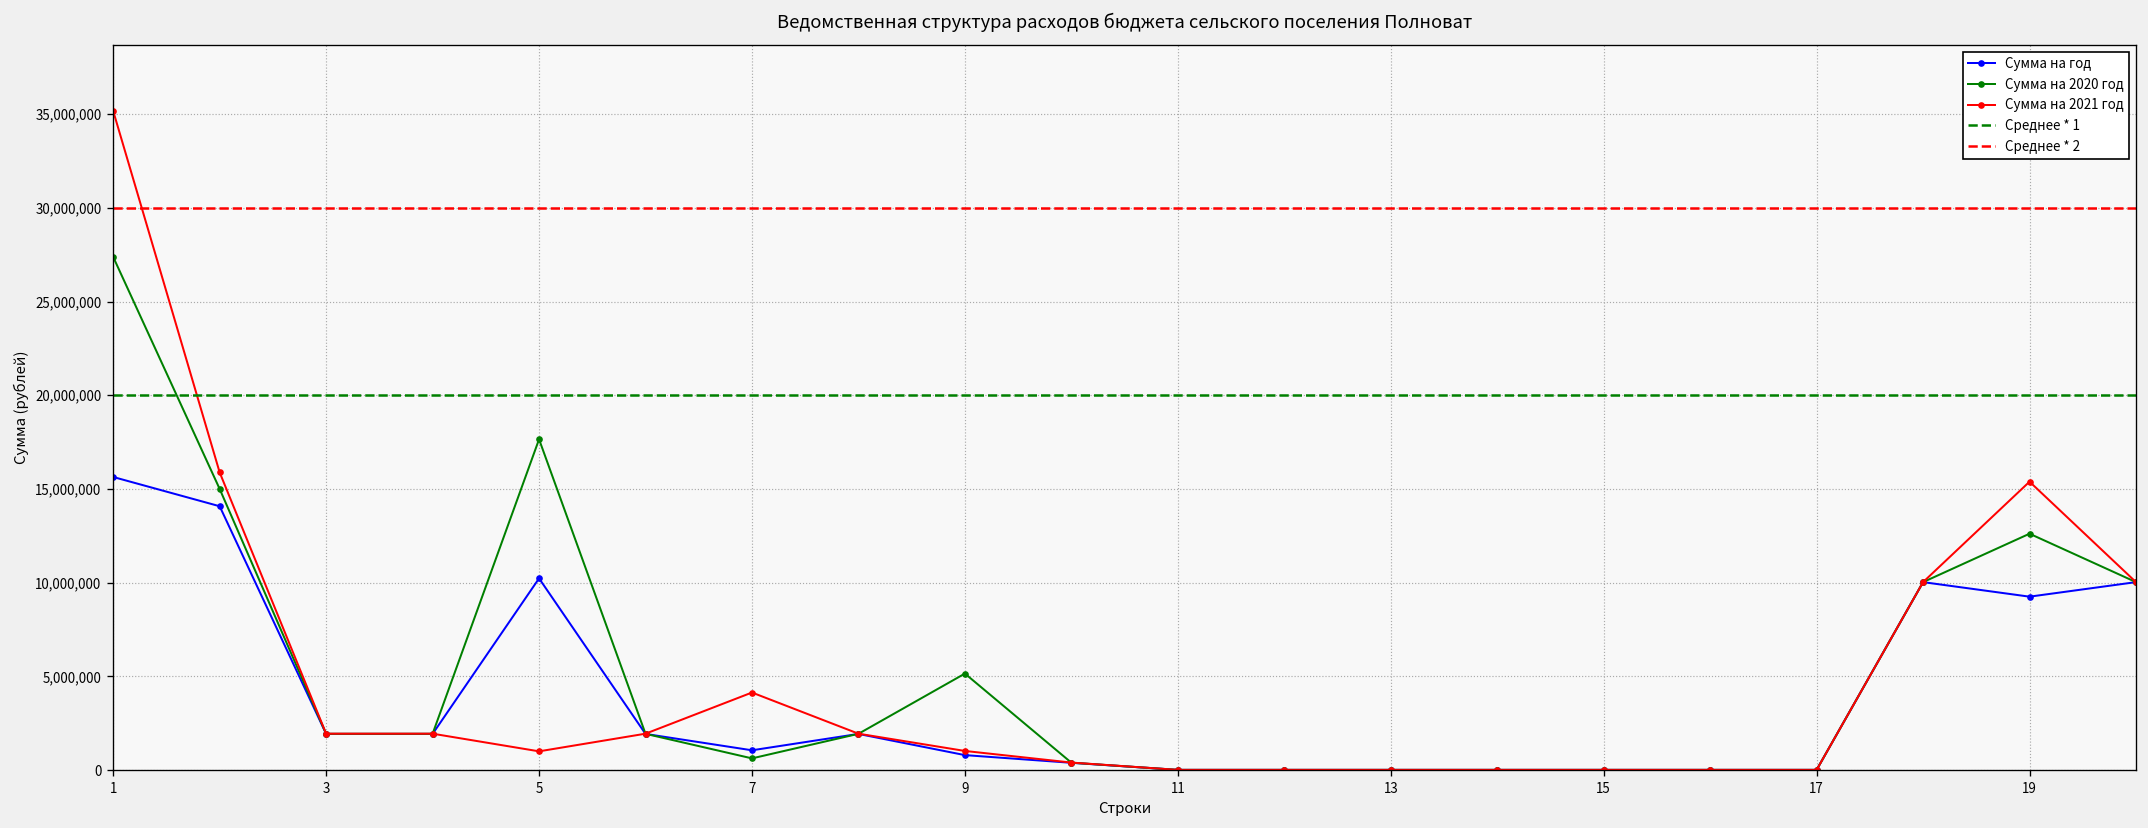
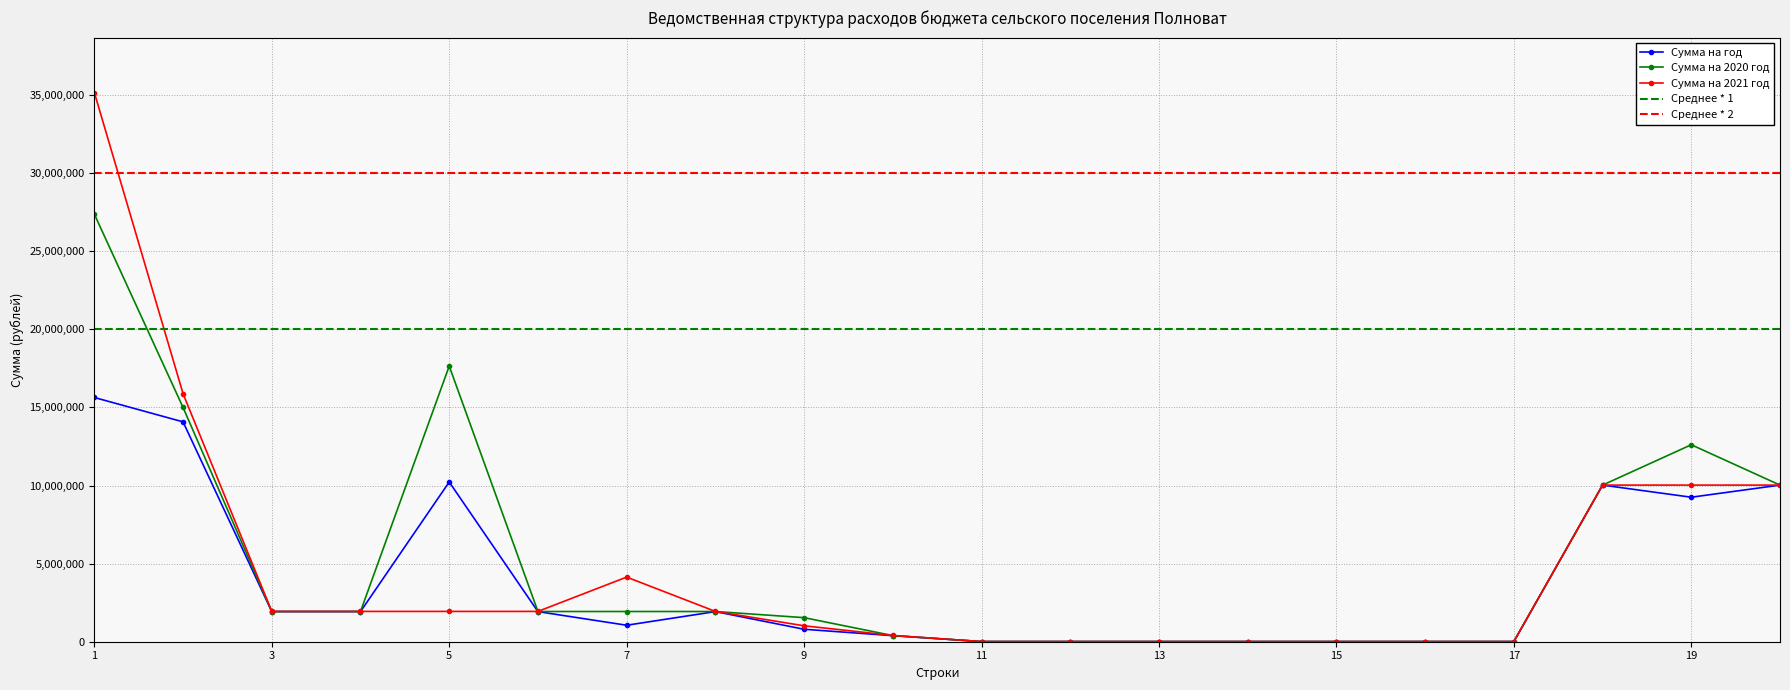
Сумма на 2021 год, 5: 1,000,000 -> 1,900,000
Сумма на 2020 год, 7: 600,000 -> 1,900,000
Сумма на 2020 год, 9: 5,100,000 -> 1,500,000
Сумма на 2021 год, 19: 15,400,000 -> 10,000,000
